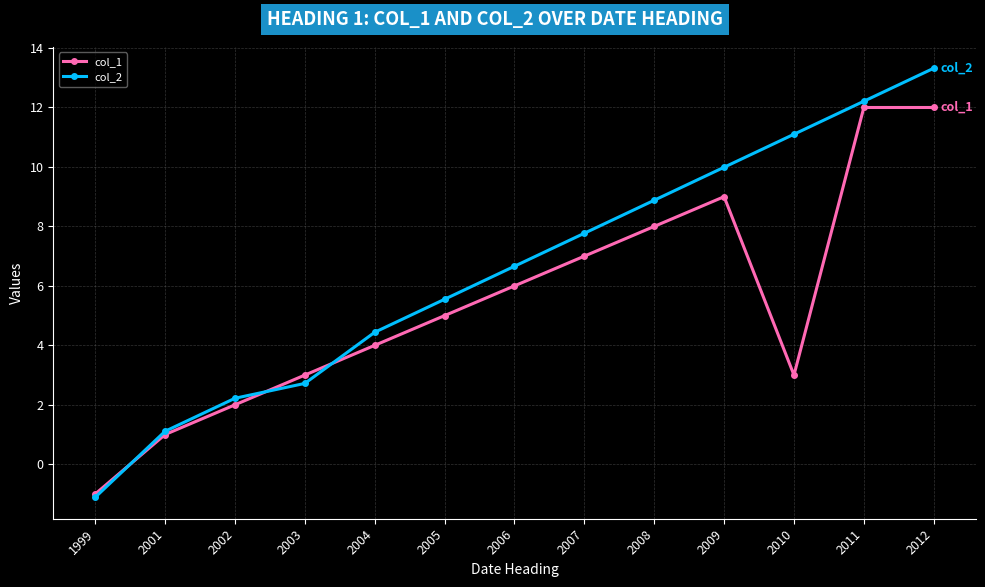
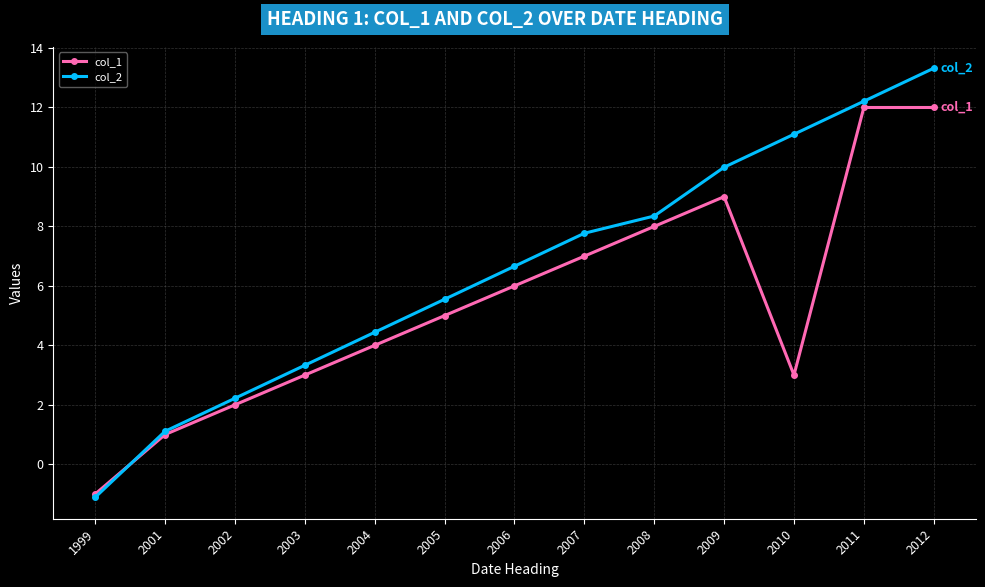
col_2, 2003: 2.7 -> 3.3
col_2, 2008: 8.9 -> 8.4
